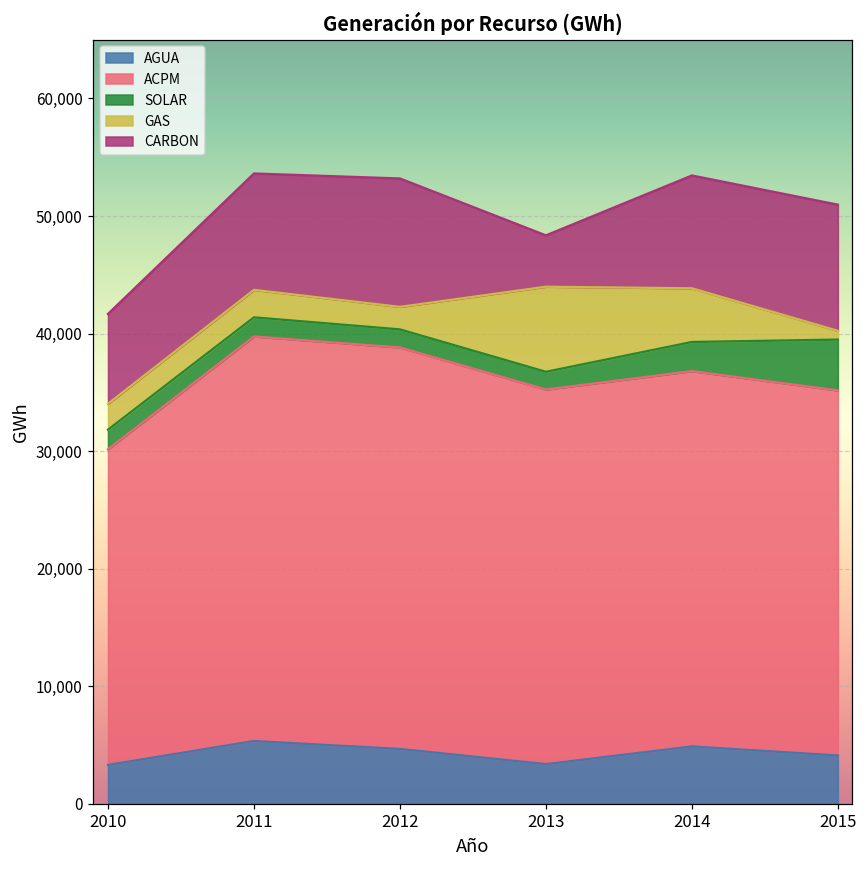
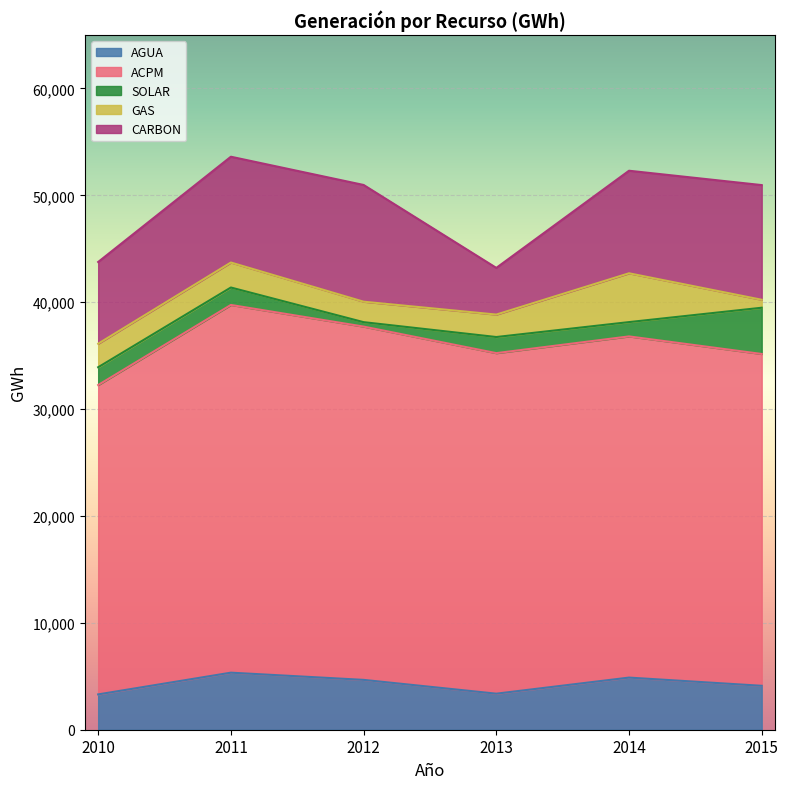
ACPM, 2010: 26,900 -> 28,900
ACPM, 2012: 34,100 -> 33,100
SOLAR, 2012: 1,500 -> 400
GAS, 2013: 7,200 -> 2,100
SOLAR, 2014: 2,500 -> 1,300
